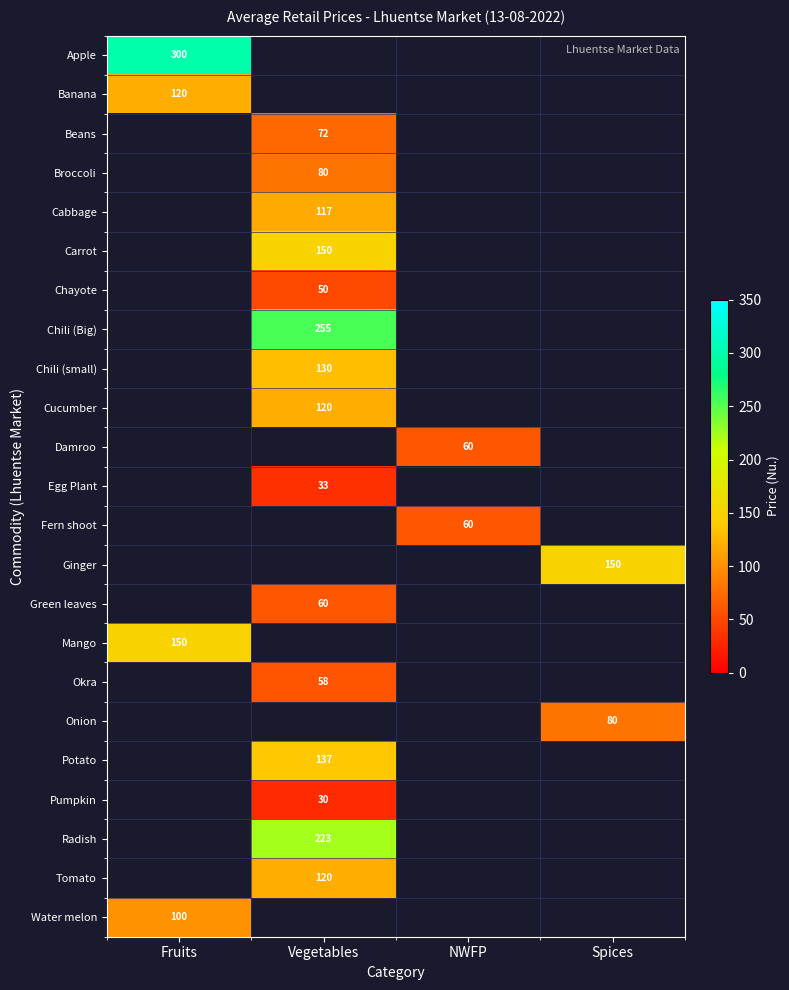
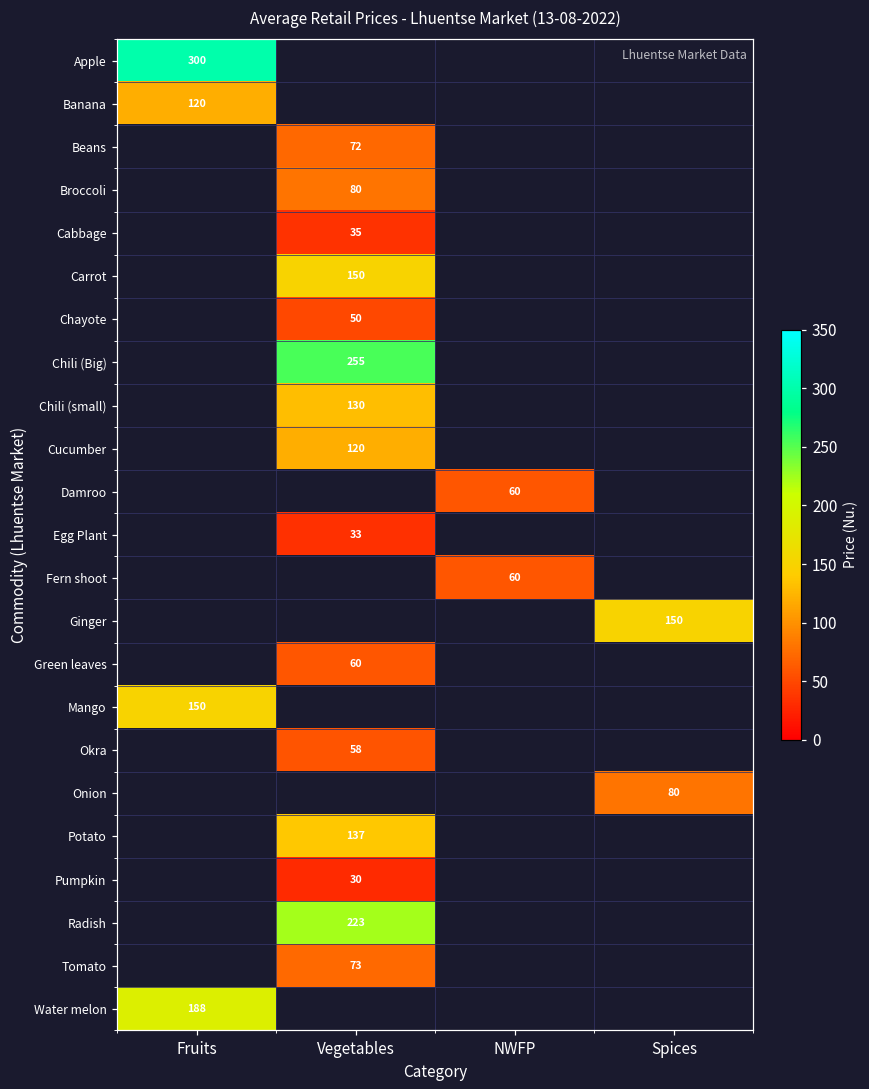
Cabbage, Vegetables: 117 -> 35
Tomato, Vegetables: 120 -> 73
Water melon, Fruits: 100 -> 188
